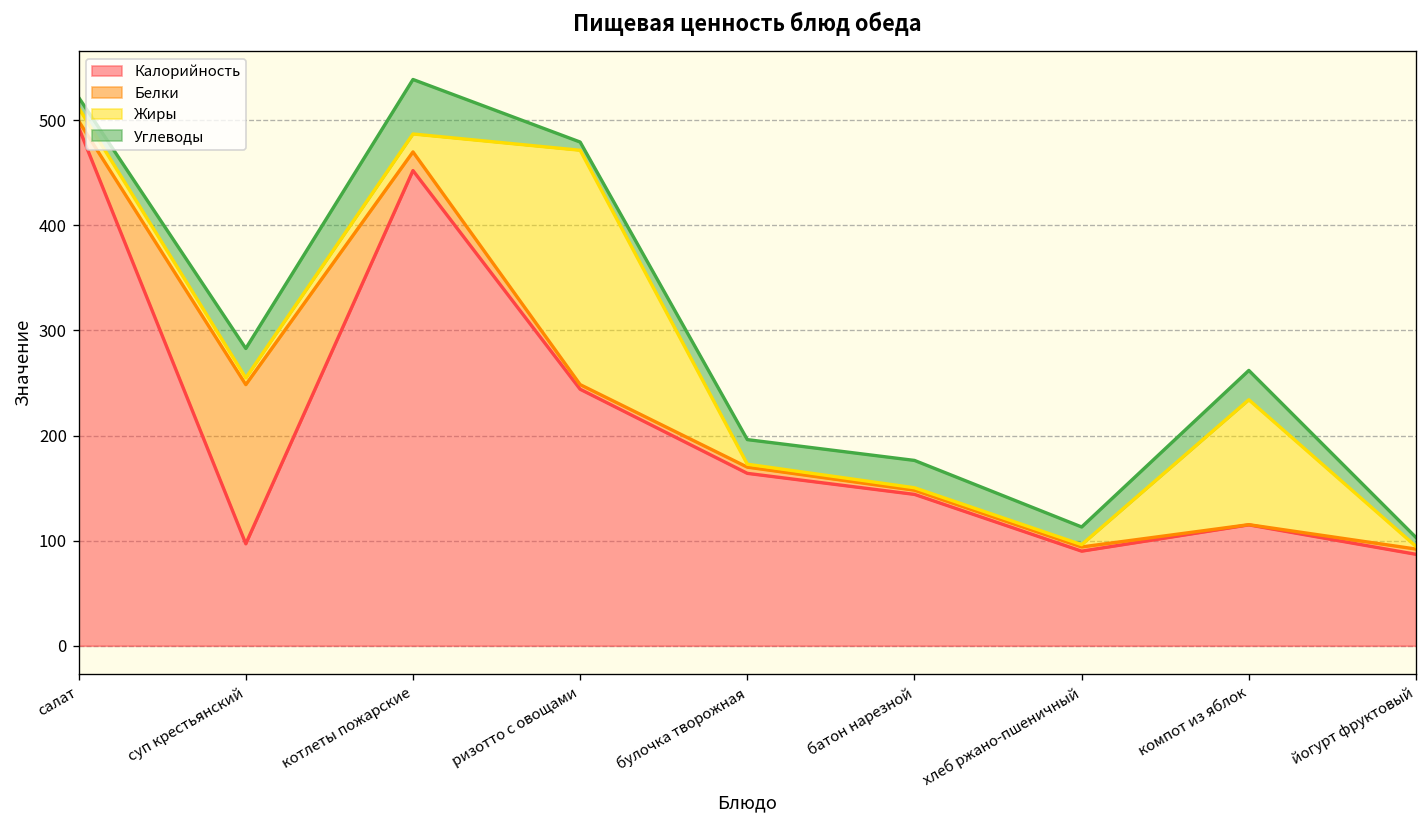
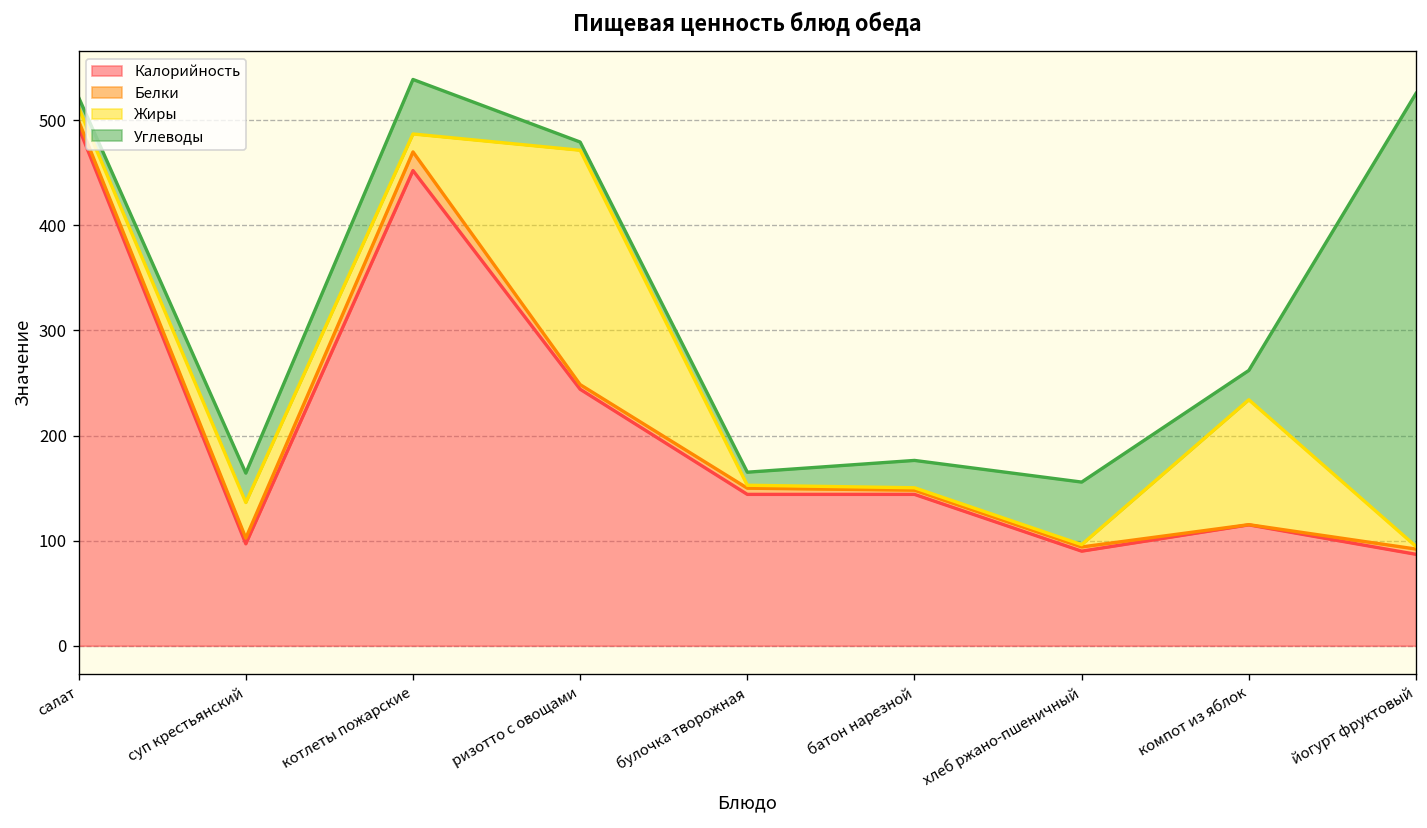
Белки, суп крестьянский: 150 -> 10
Жиры, суп крестьянский: 10 -> 30
Калорийность, булочка творожная: 160 -> 140
Углеводы, булочка творожная: 20 -> 10
Углеводы, хлеб ржано-пшеничный: 20 -> 60
Углеводы, йогурт фруктовый: 10 -> 430
